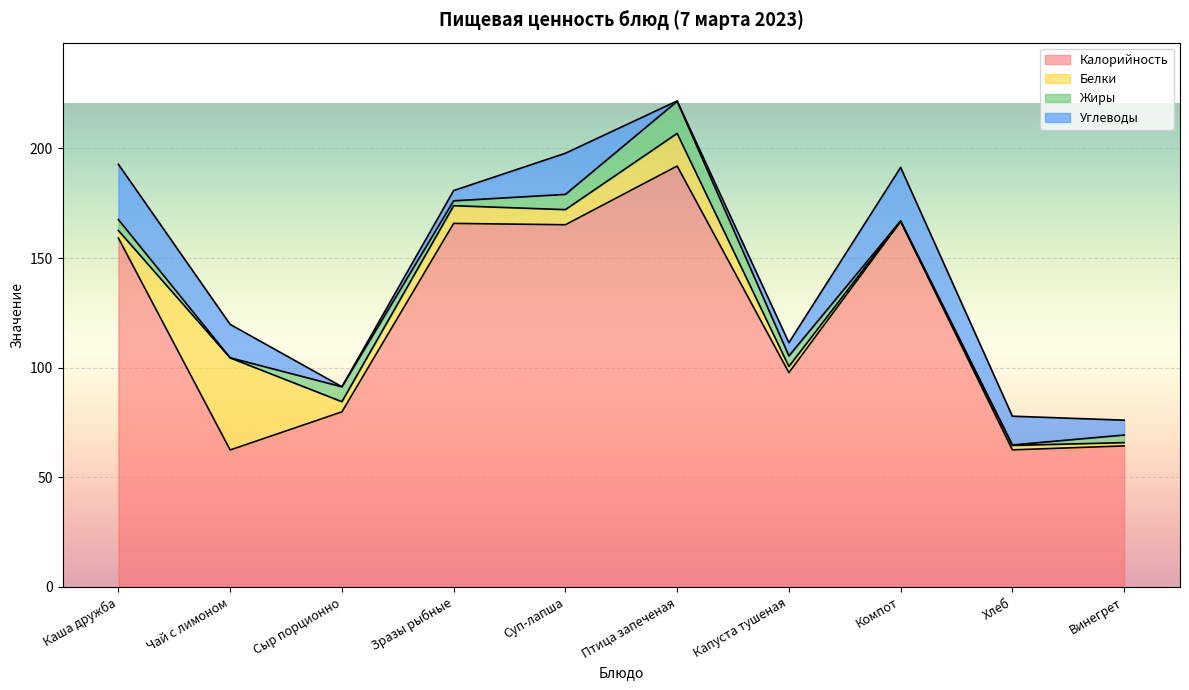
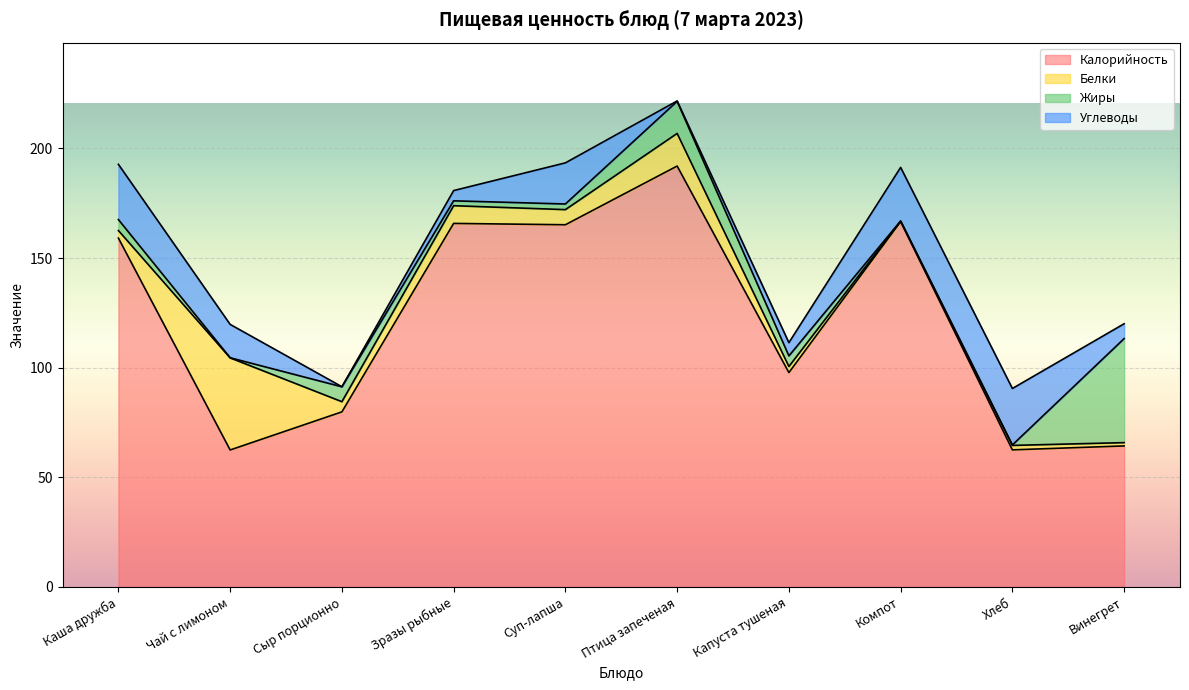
Жиры, Суп-лапша: 7 -> 3
Углеводы, Хлеб: 13 -> 26
Жиры, Винегрет: 3 -> 47
